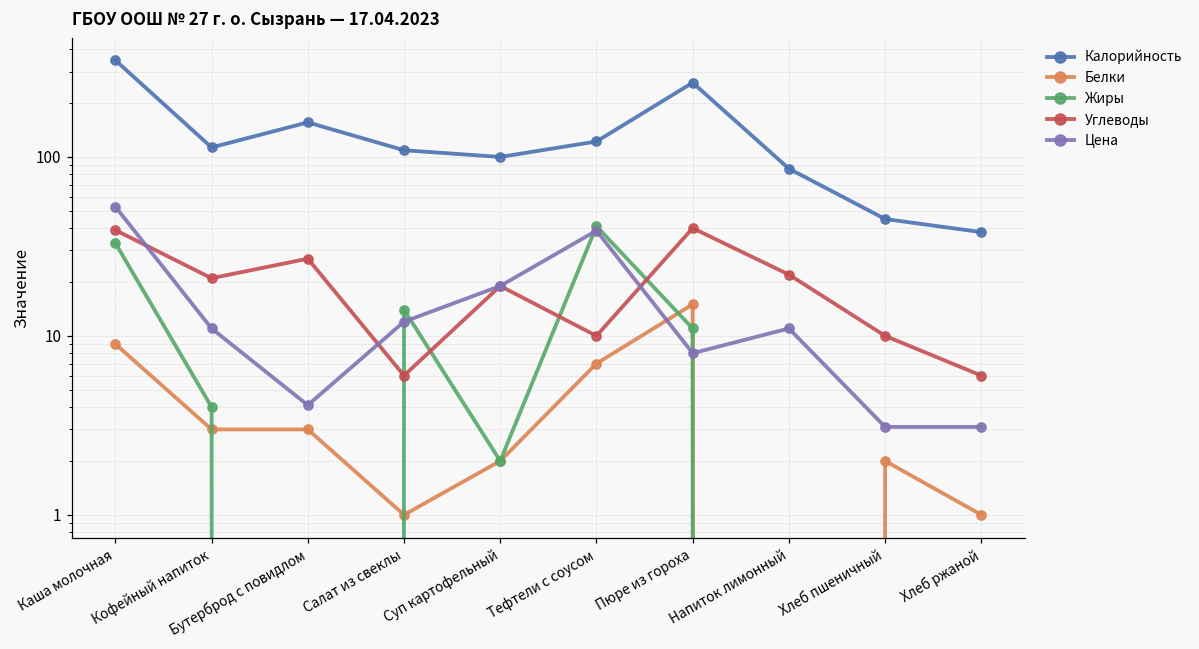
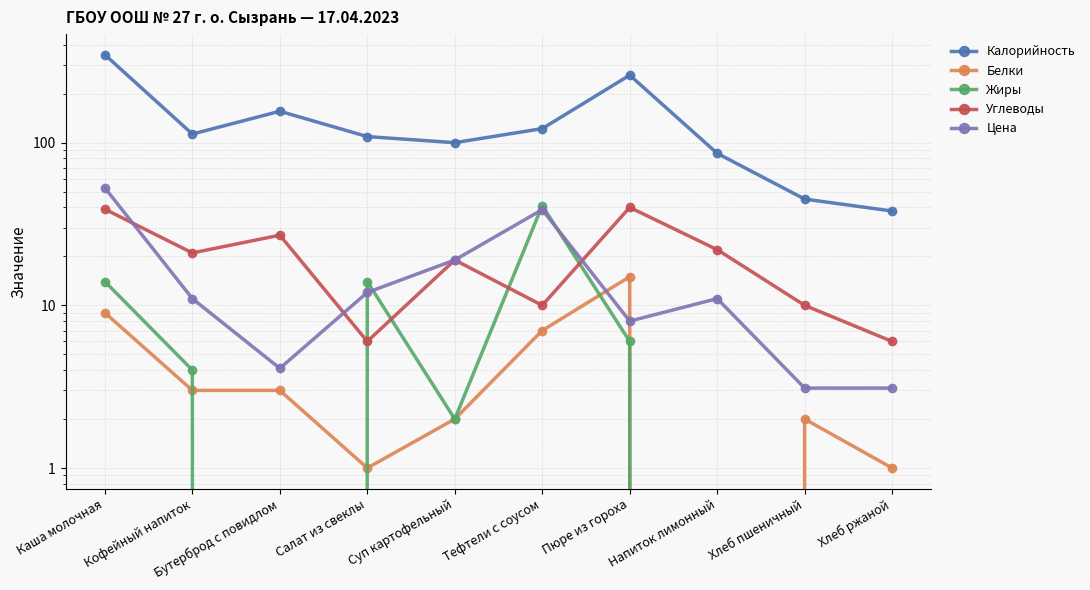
Жиры, Каша молочная: 33 -> 14
Жиры, Пюре из гороха: 11 -> 6
